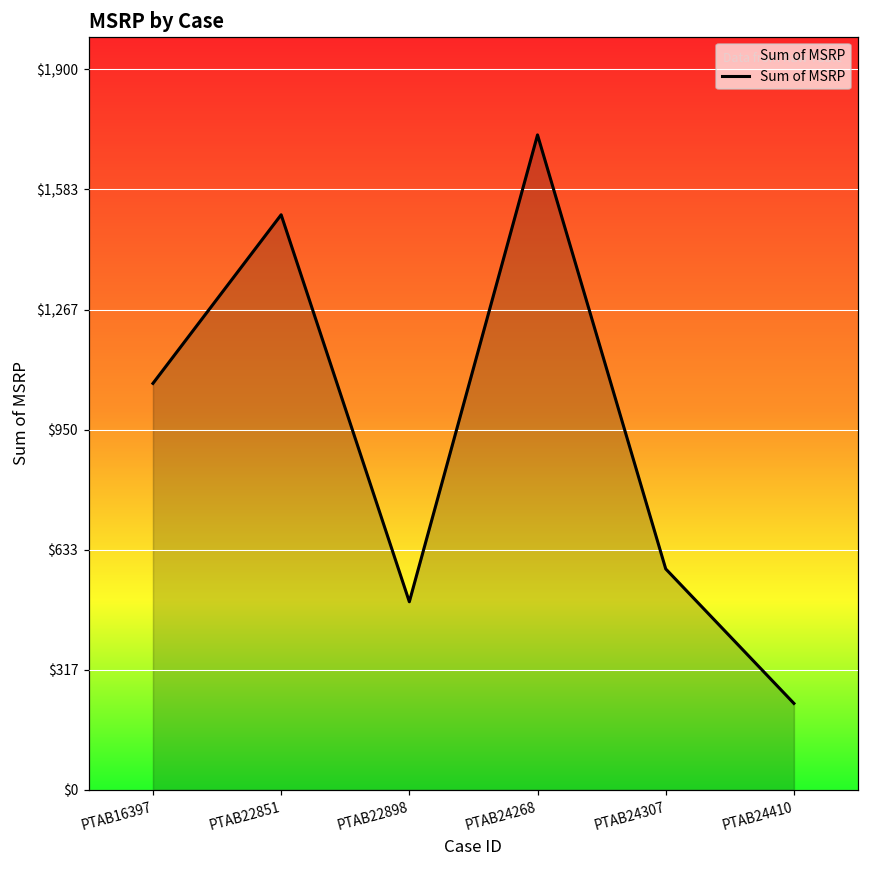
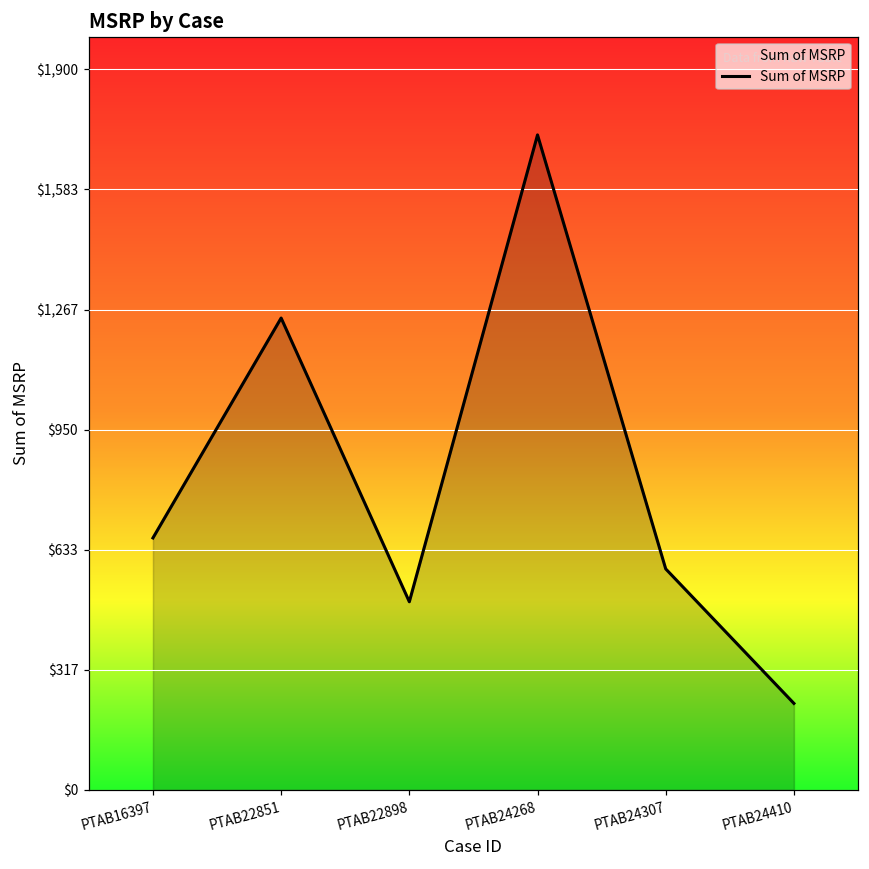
PTAB16397: $1,070 -> $660
PTAB22851: $1,520 -> $1,240
